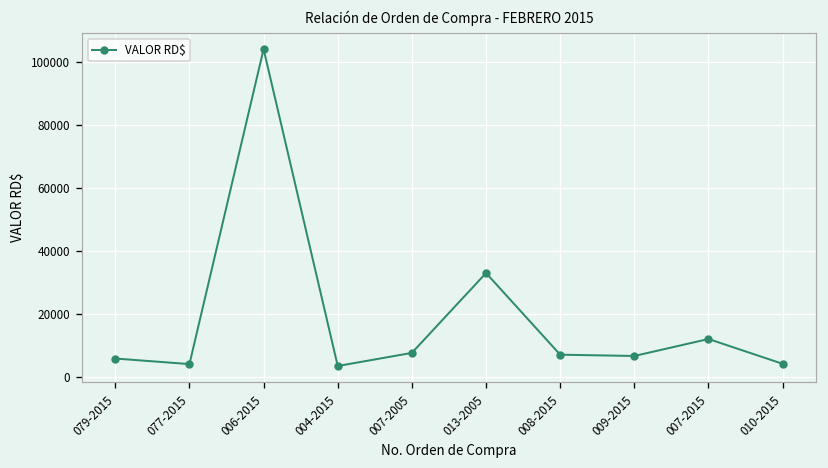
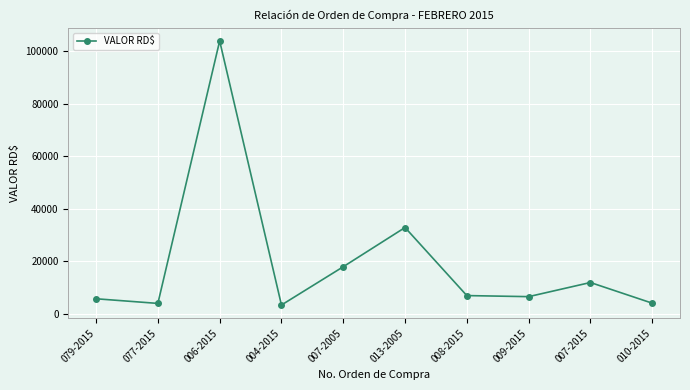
007-2005: 8000 -> 18000
